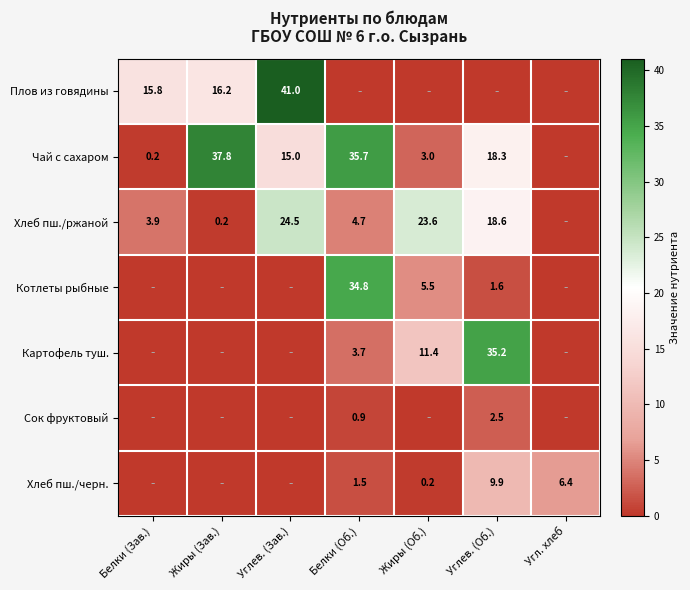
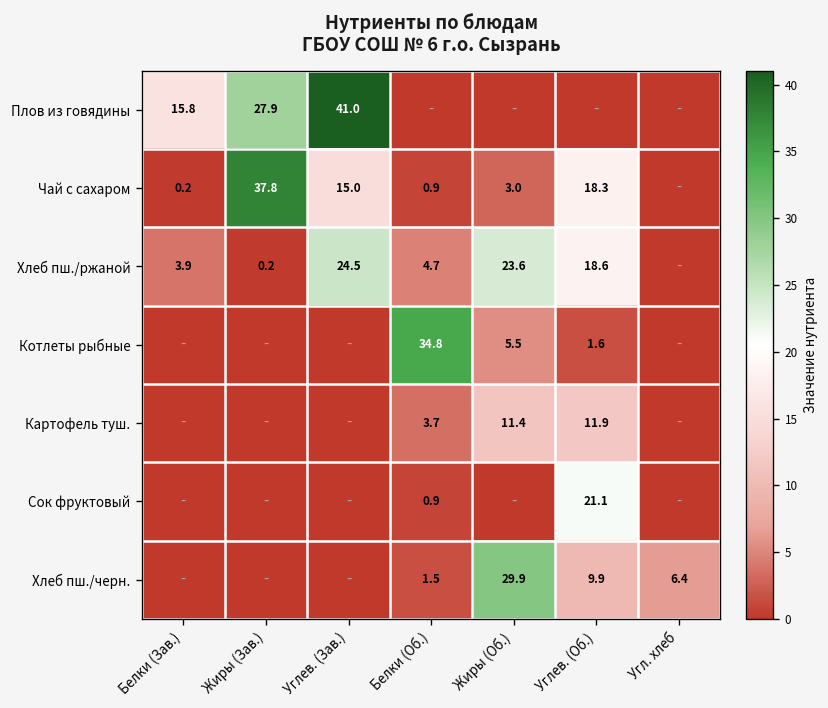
Плов из говядины, Жиры (Зав.): 16.2 -> 27.9
Чай с сахаром, Белки (Об.): 35.7 -> 0.9
Картофель туш., Углев. (Об.): 35.2 -> 11.9
Сок фруктовый, Углев. (Об.): 2.5 -> 21.1
Хлеб пш./черн., Жиры (Об.): 0.2 -> 29.9
